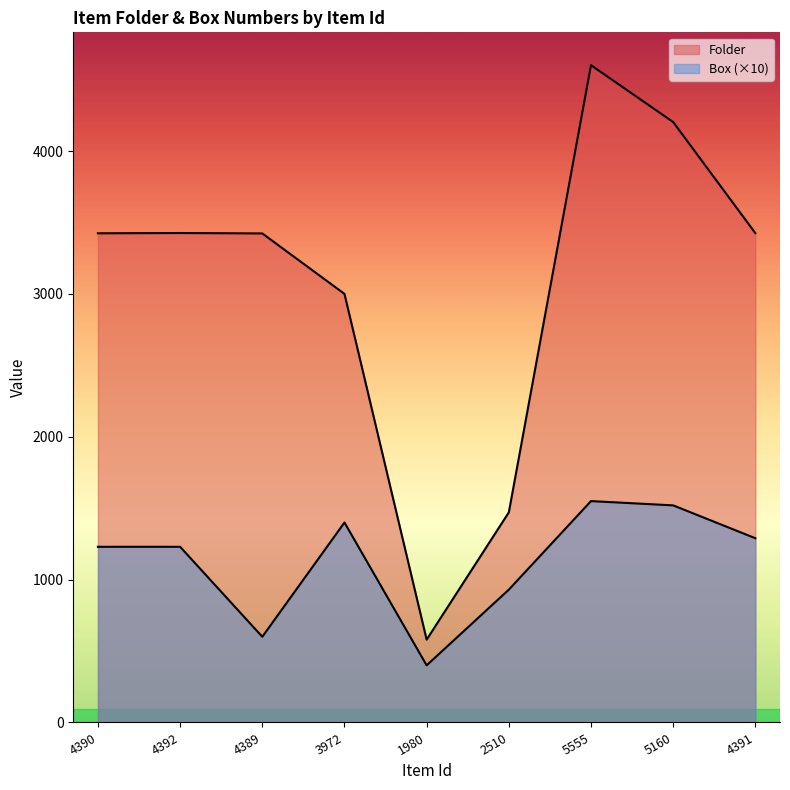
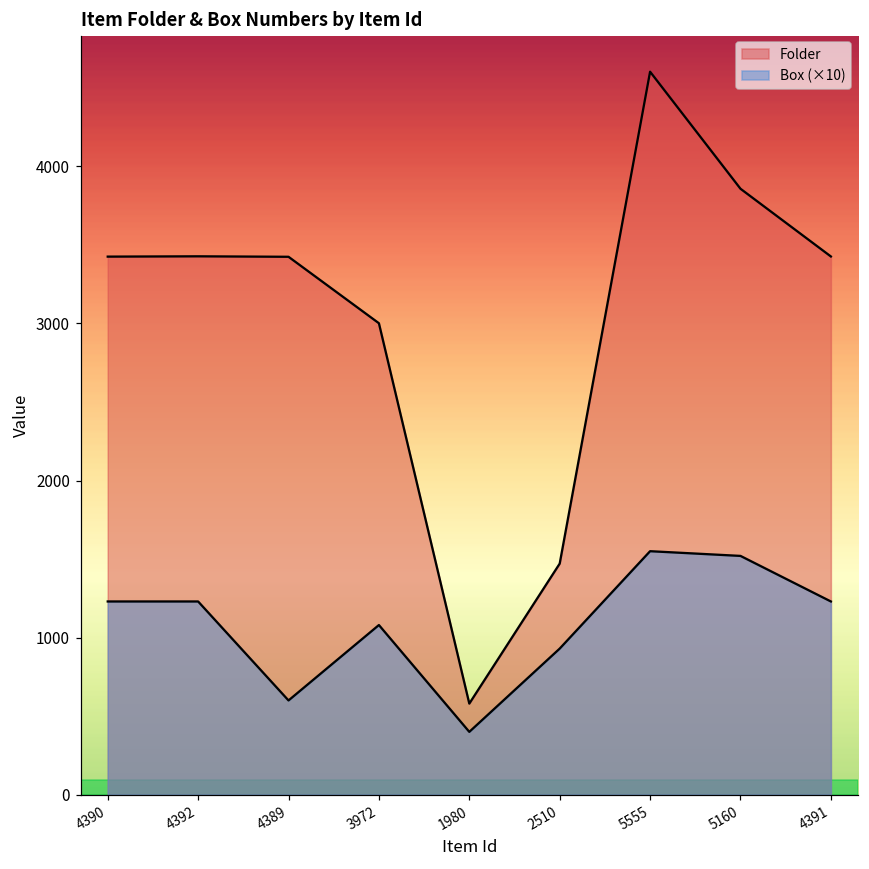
Box (×10), 3972: 1400 -> 1080
Folder, 5160: 4200 -> 3860
Box (×10), 4391: 1290 -> 1230
